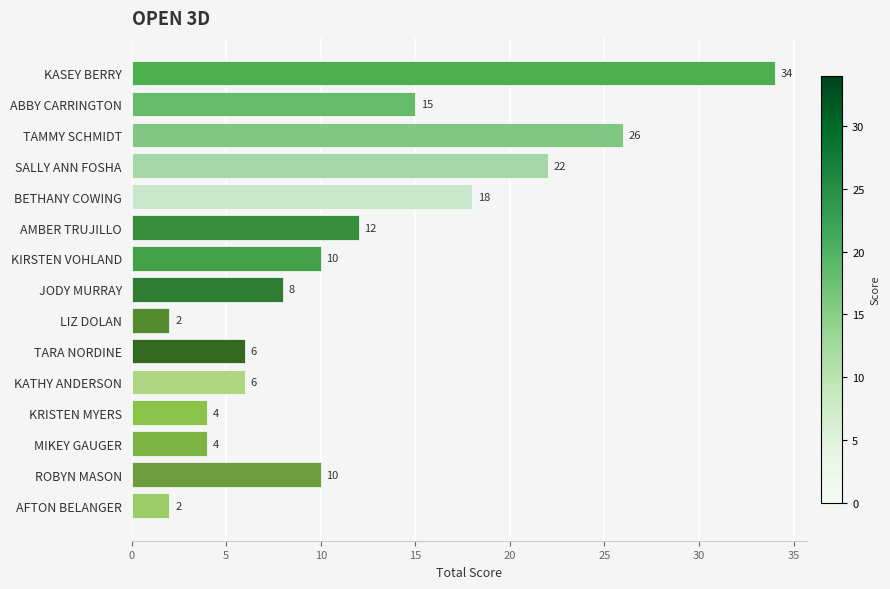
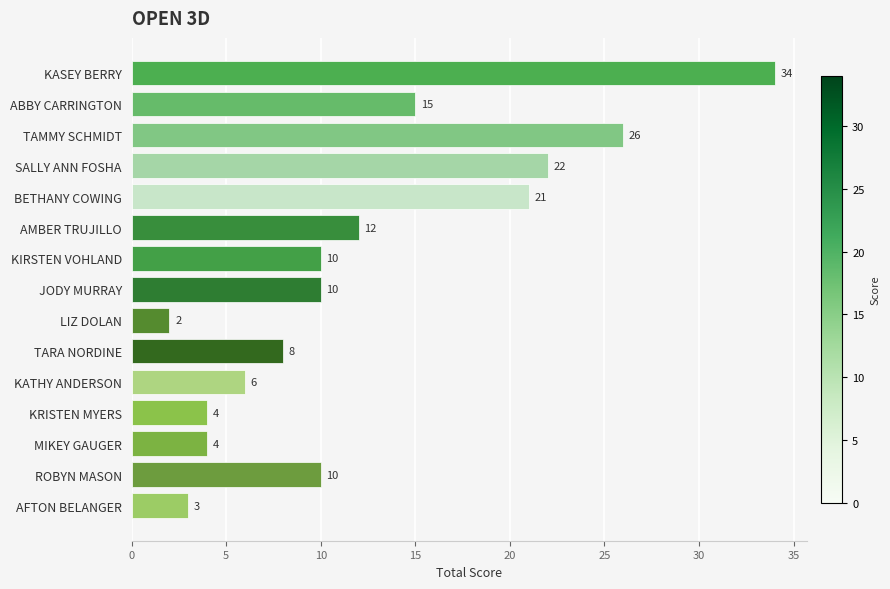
BETHANY COWING: 18 -> 21
JODY MURRAY: 8 -> 10
TARA NORDINE: 6 -> 8
AFTON BELANGER: 2 -> 3
